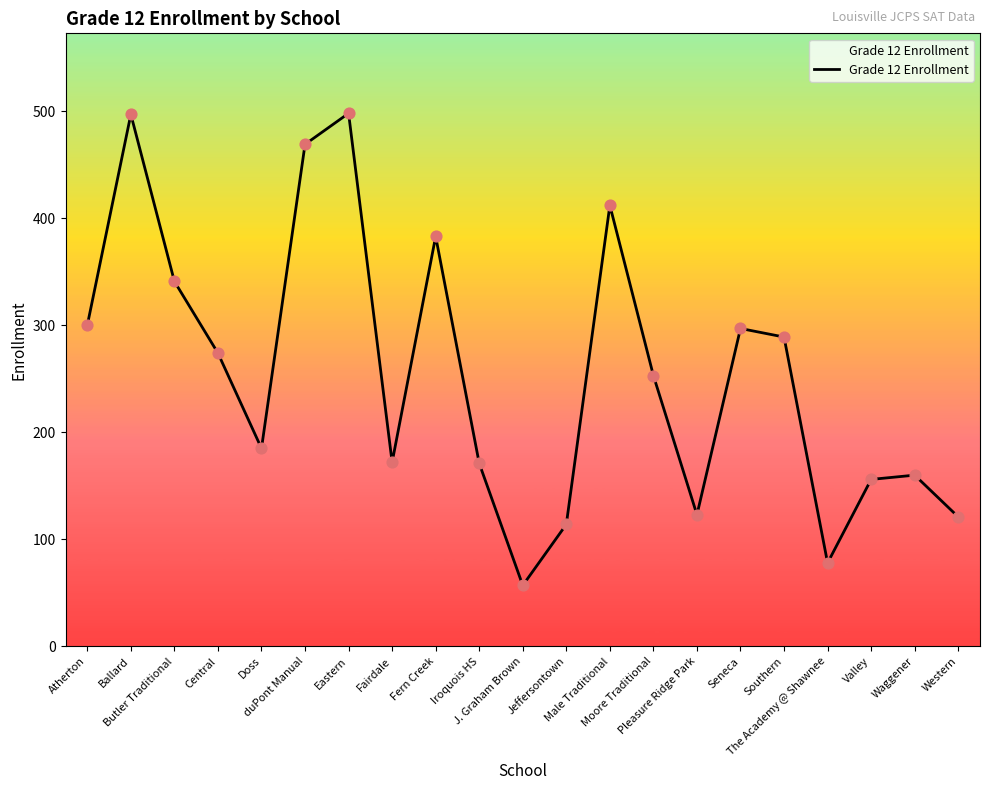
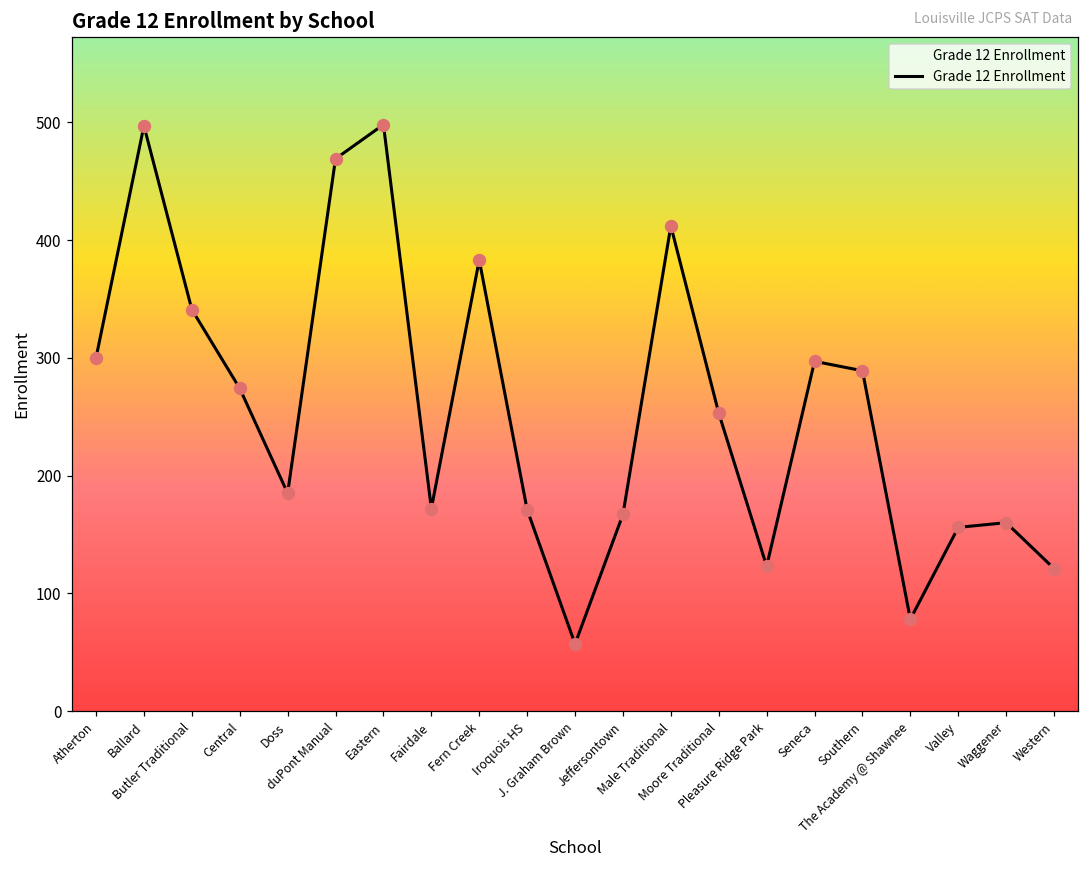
Jeffersontown: 114 -> 167
